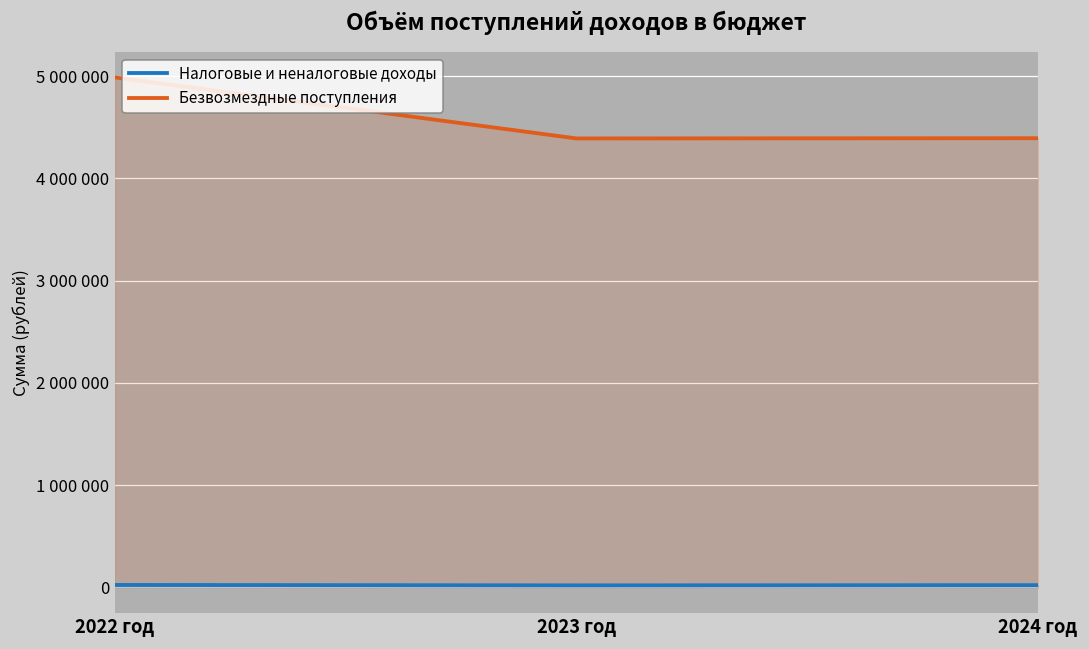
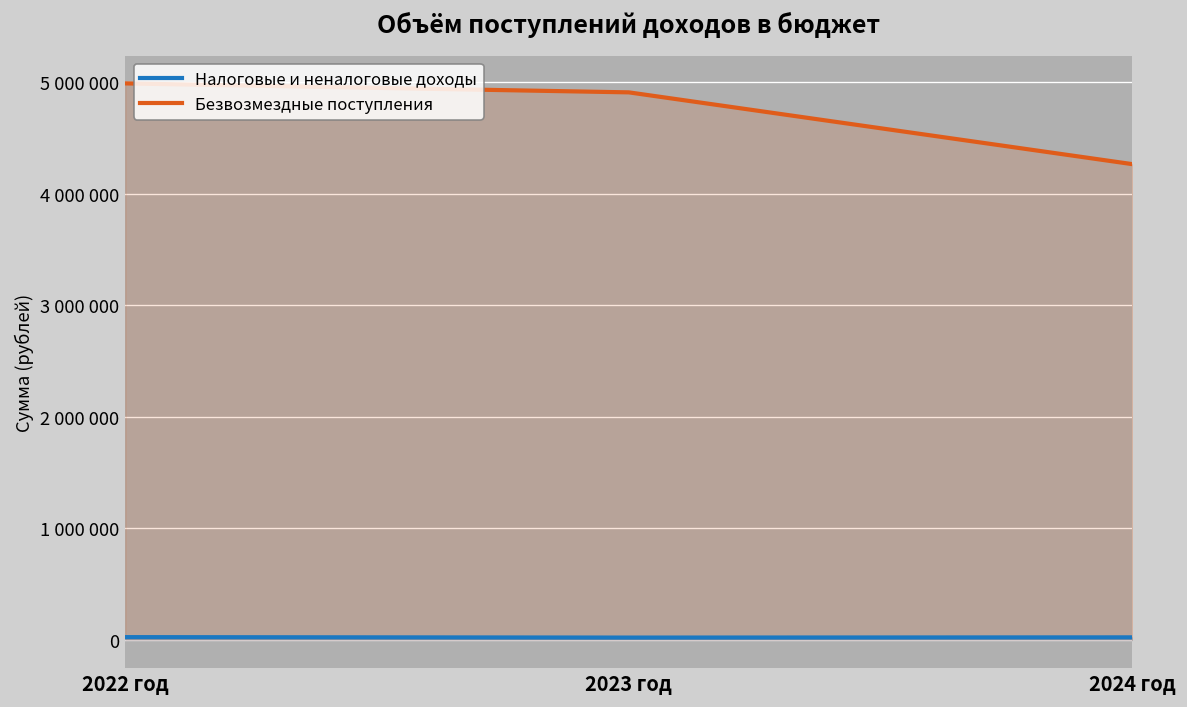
Безвозмездные поступления, 2023 год: 4400000 -> 4900000
Безвозмездные поступления, 2024 год: 4400000 -> 4300000
